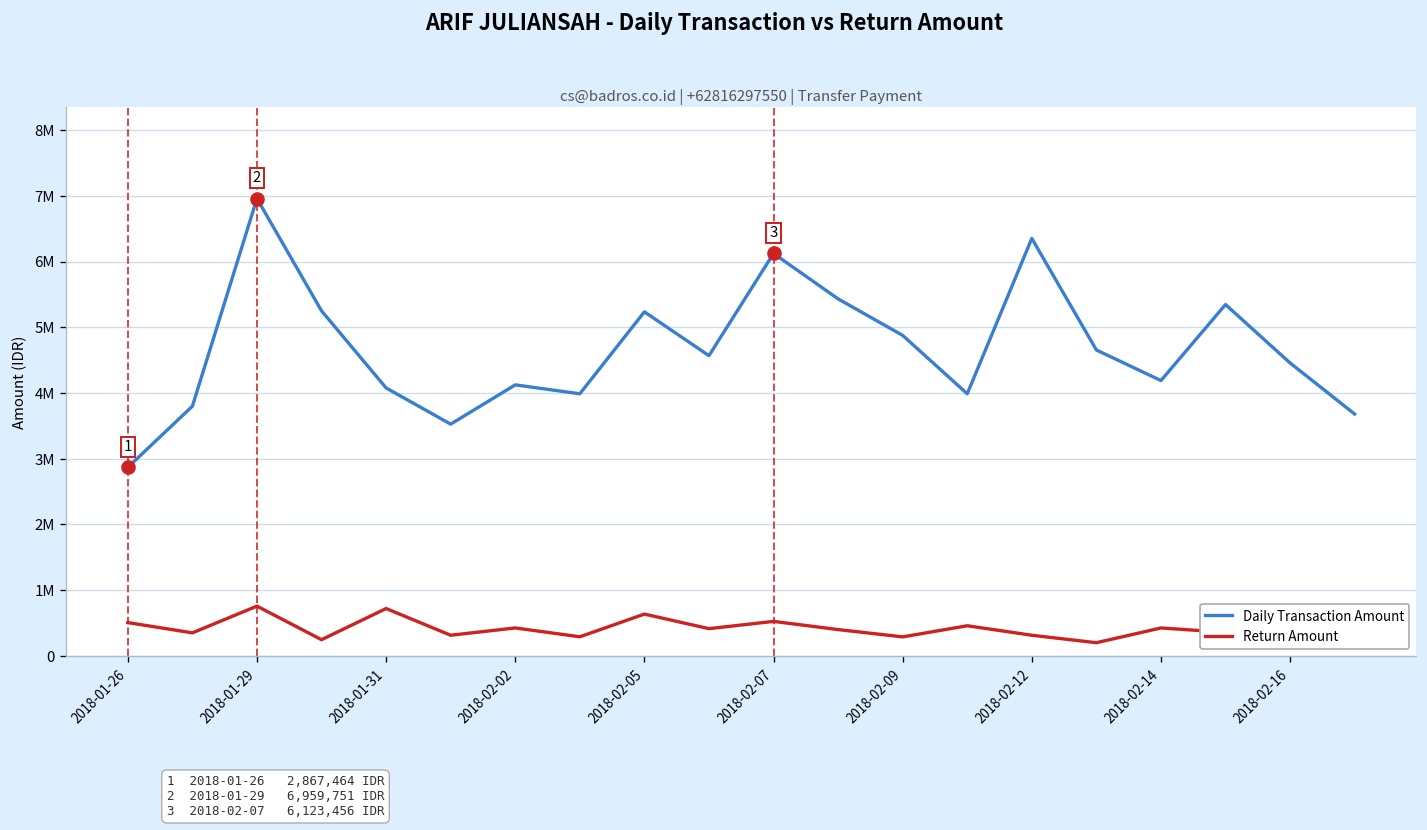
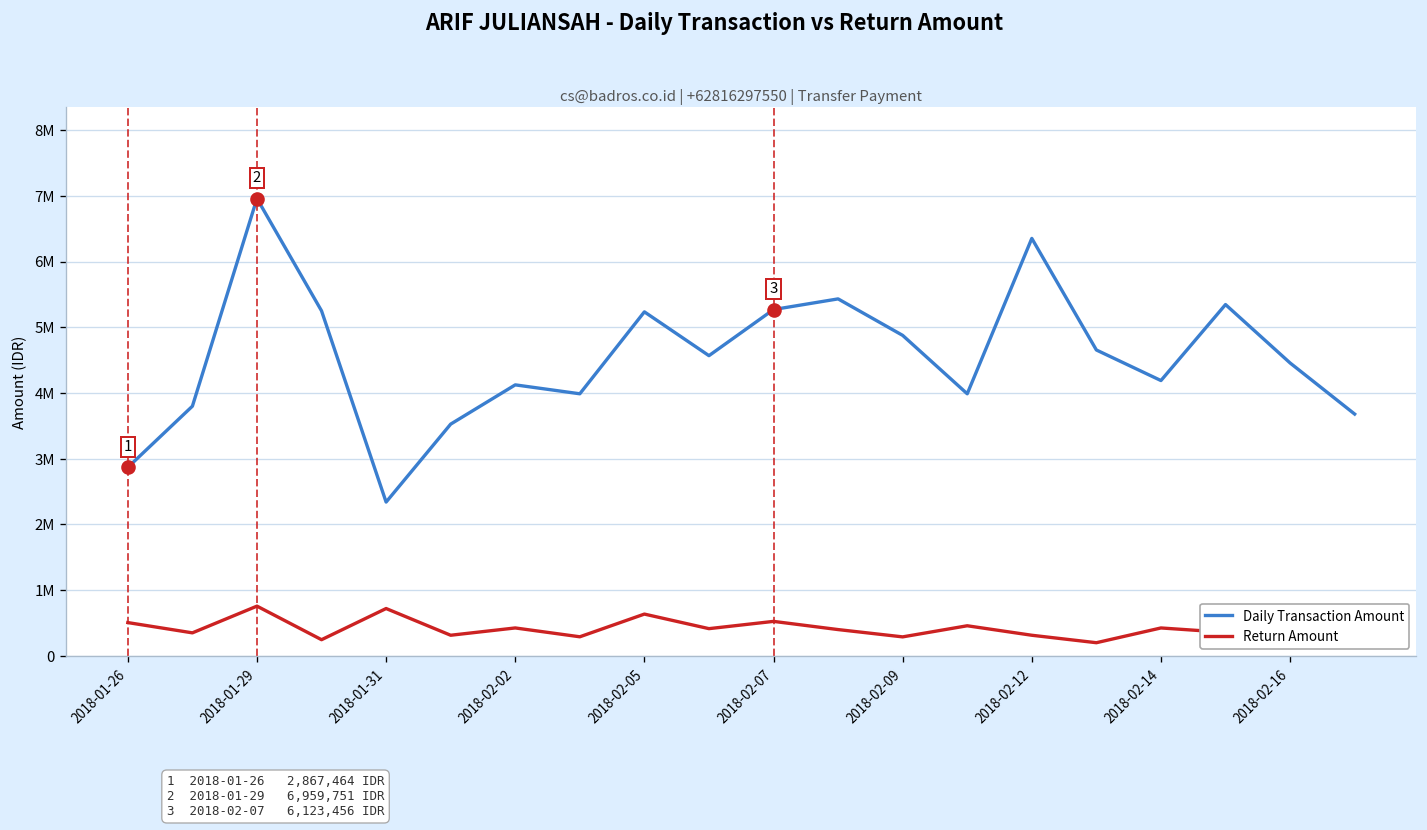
Daily Transaction Amount, 2018-01-31: 4100000 -> 2300000
Daily Transaction Amount, 2018-02-07: 6100000 -> 5300000
